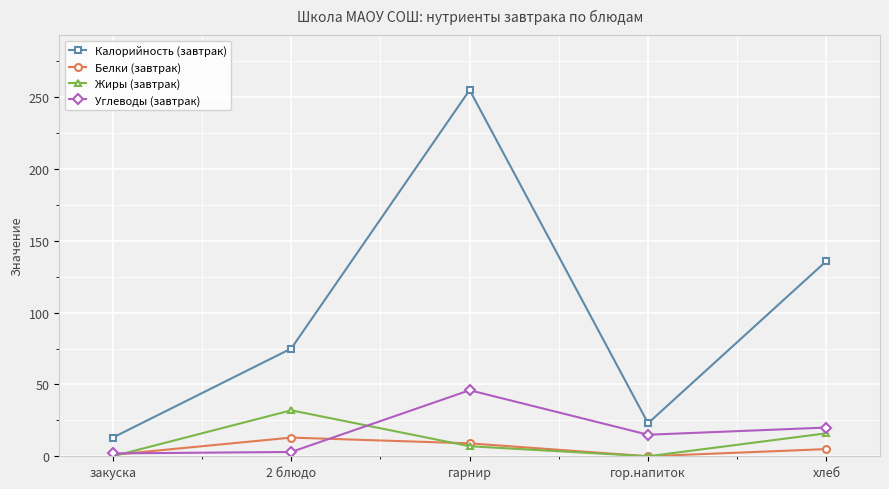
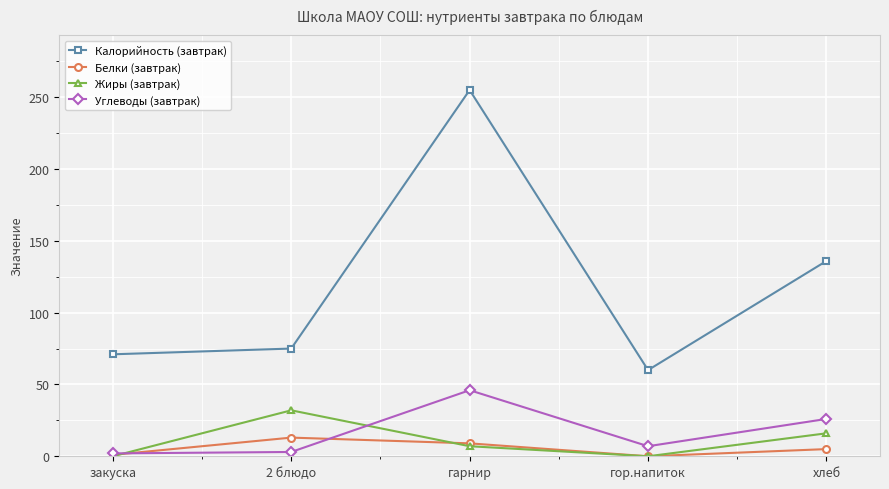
Калорийность (завтрак), закуска: 13 -> 71
Калорийность (завтрак), гор.напиток: 23 -> 60
Углеводы (завтрак), гор.напиток: 15 -> 7
Углеводы (завтрак), хлеб: 20 -> 26
